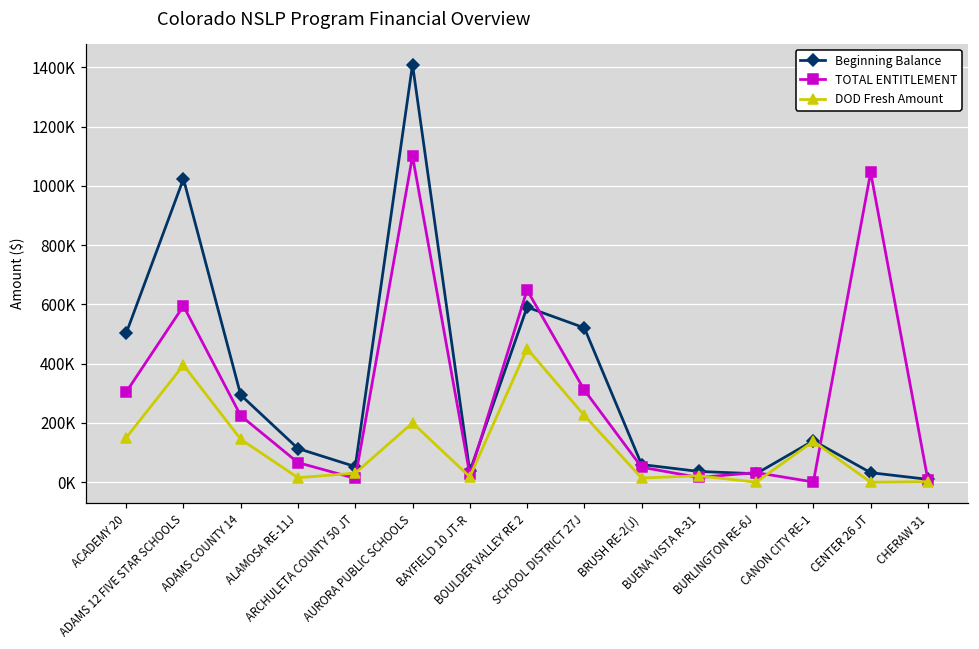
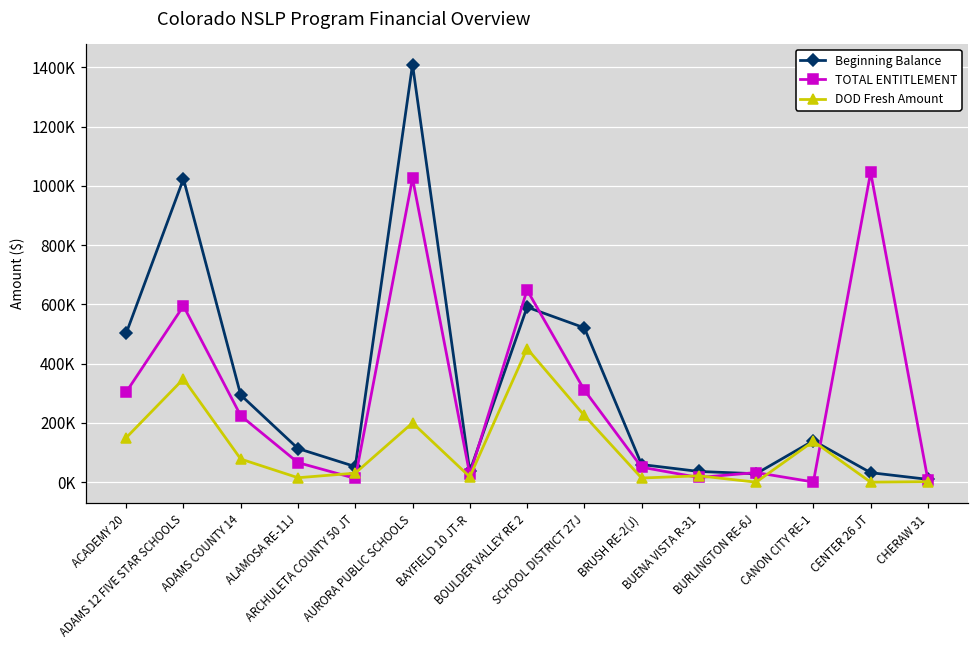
DOD Fresh Amount, ADAMS 12 FIVE STAR SCHOOLS: 400000 -> 350000
DOD Fresh Amount, ADAMS COUNTY 14: 140000 -> 80000
TOTAL ENTITLEMENT, AURORA PUBLIC SCHOOLS: 1100000 -> 1030000
